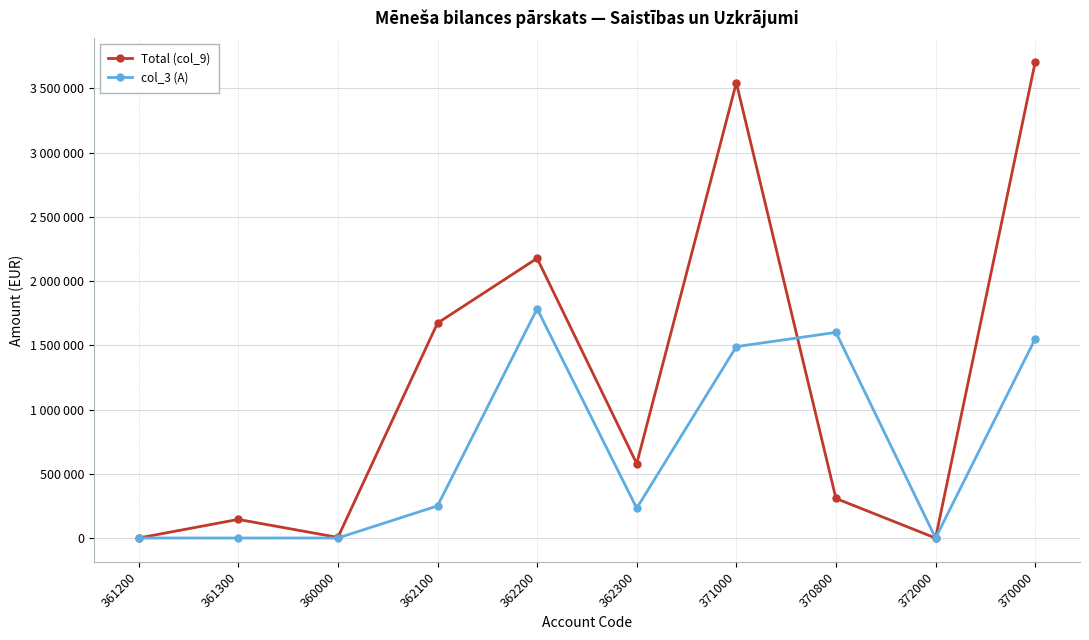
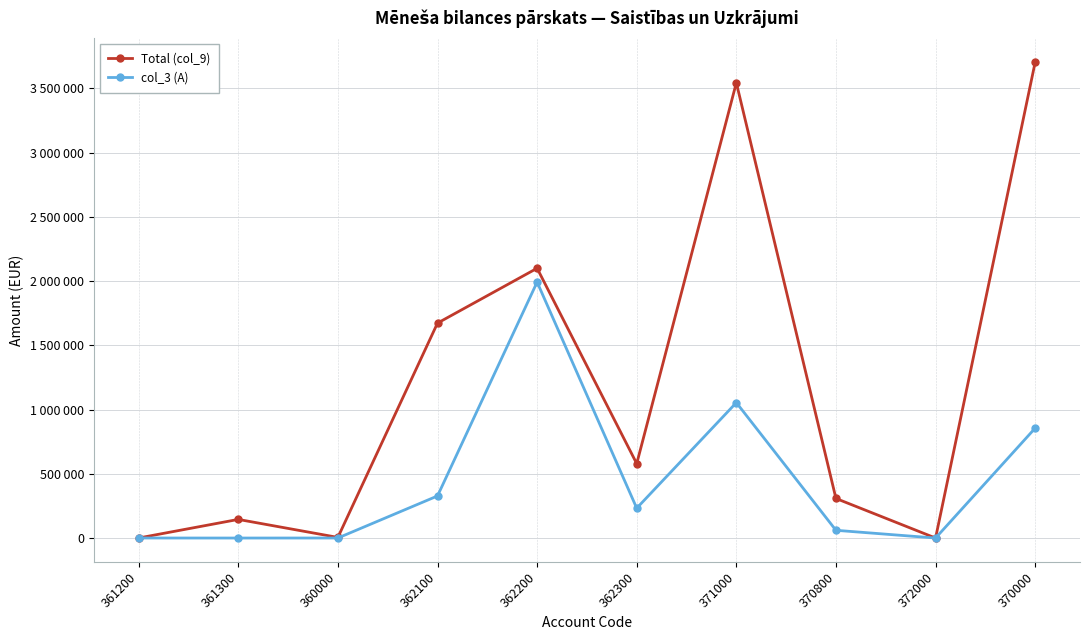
col_3 (A), 362100: 250000 -> 330000
Total (col_9), 362200: 2180000 -> 2100000
col_3 (A), 362200: 1790000 -> 1990000
col_3 (A), 371000: 1490000 -> 1050000
col_3 (A), 370800: 1600000 -> 60000
col_3 (A), 370000: 1550000 -> 860000
